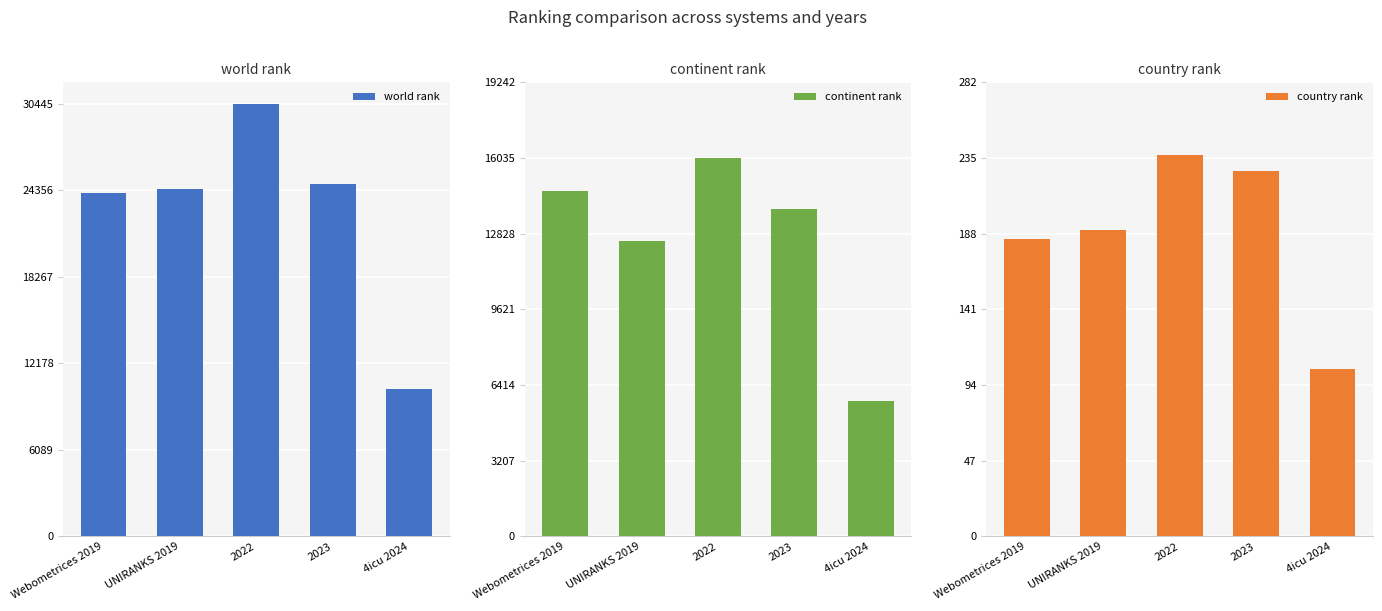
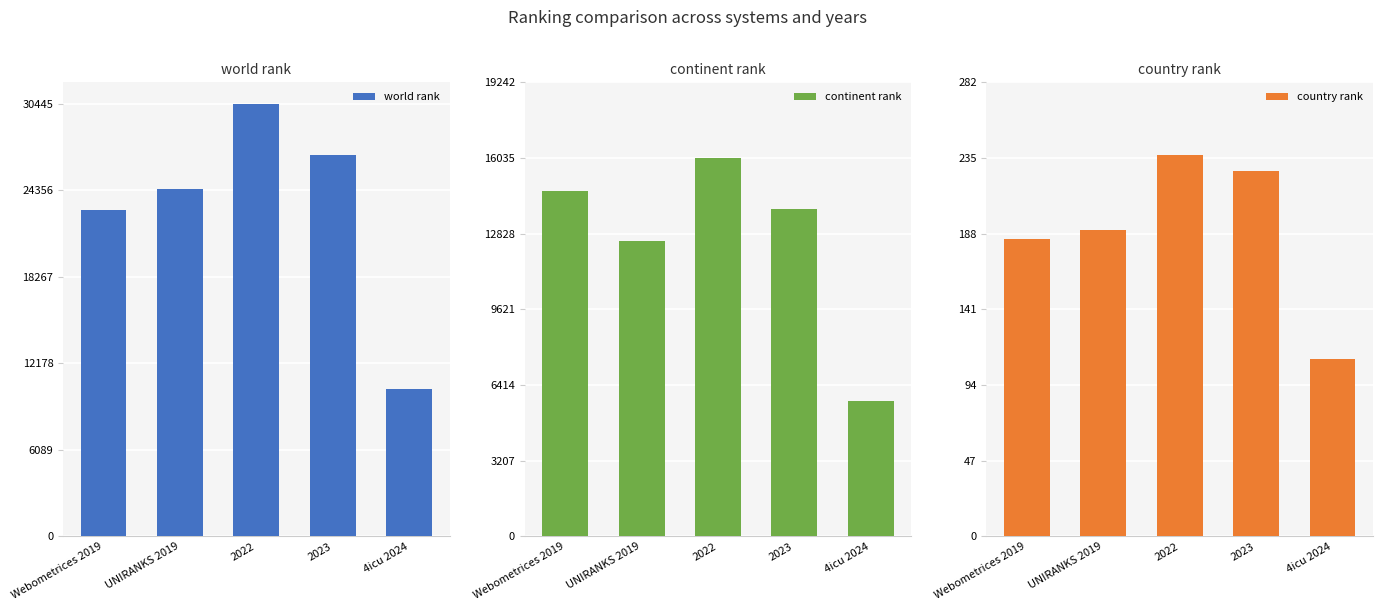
world rank, Webometrices 2019: 24200 -> 23000
world rank, 2023: 24800 -> 26800
country rank, 4icu 2024: 104 -> 110
